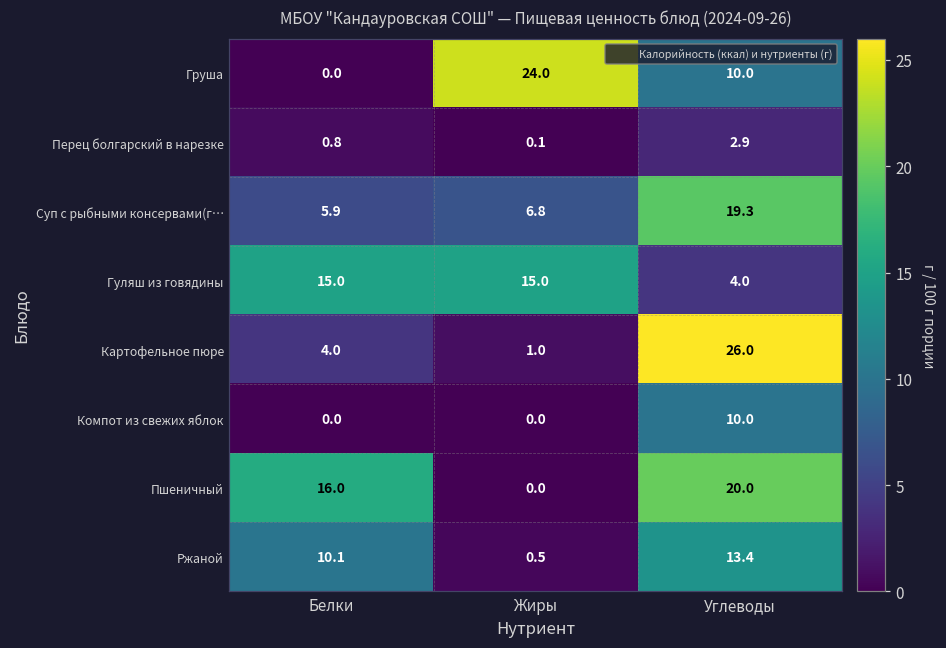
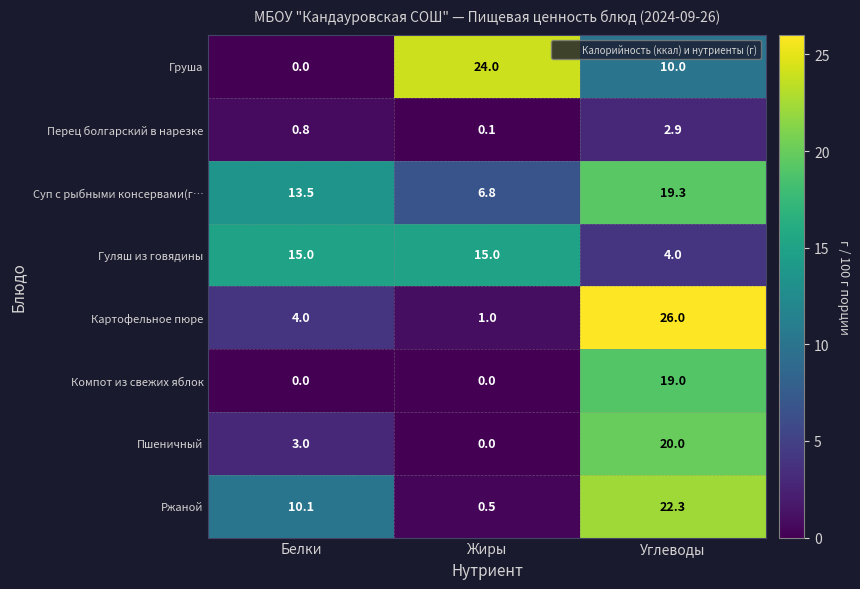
Суп с рыбными консервами(г…, Белки: 5.9 -> 13.5
Компот из свежих яблок, Углеводы: 10.0 -> 19.0
Пшеничный, Белки: 16.0 -> 3.0
Ржаной, Углеводы: 13.4 -> 22.3
